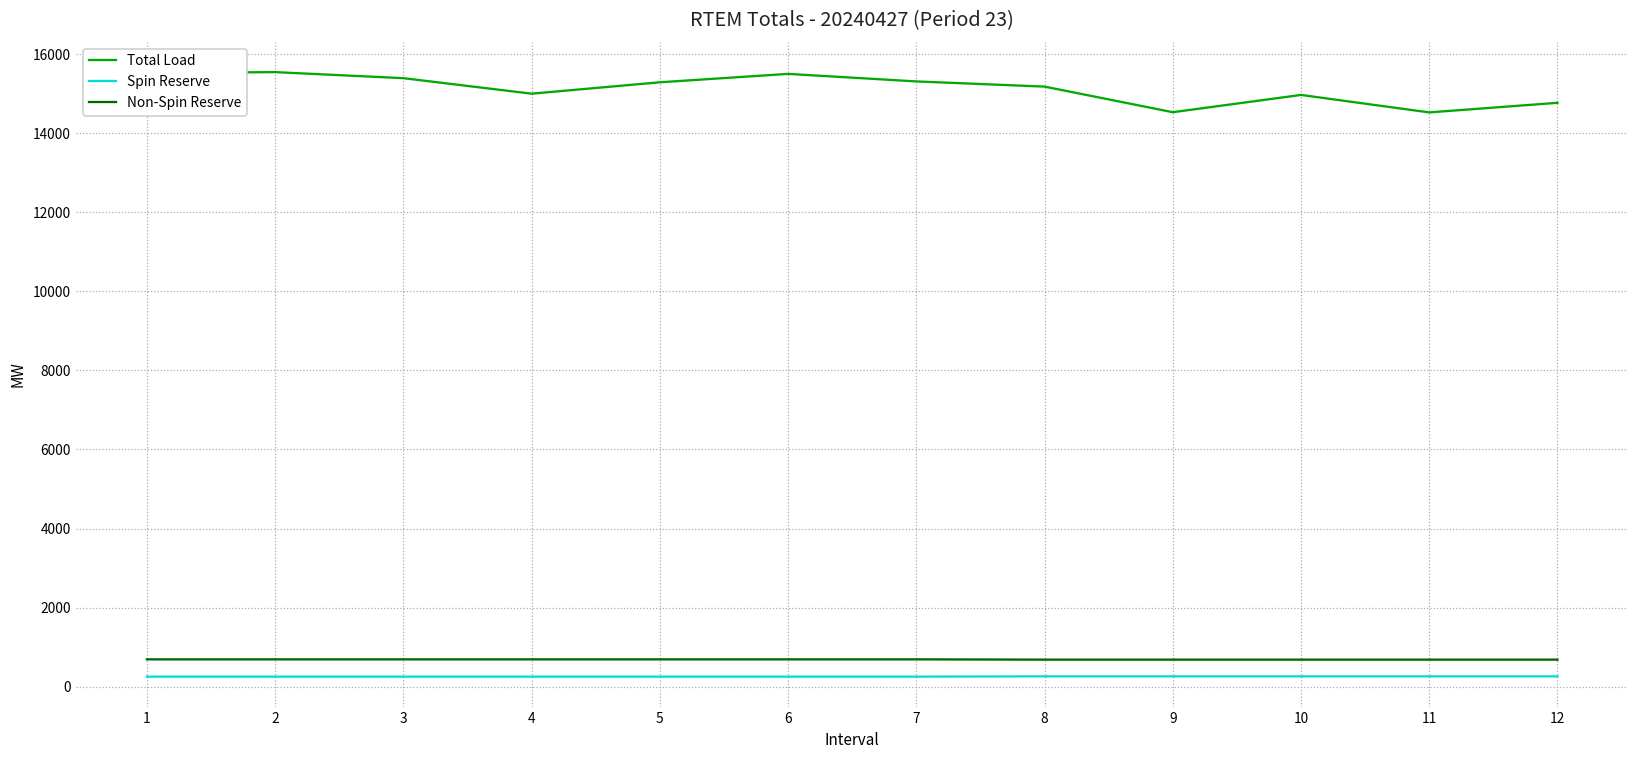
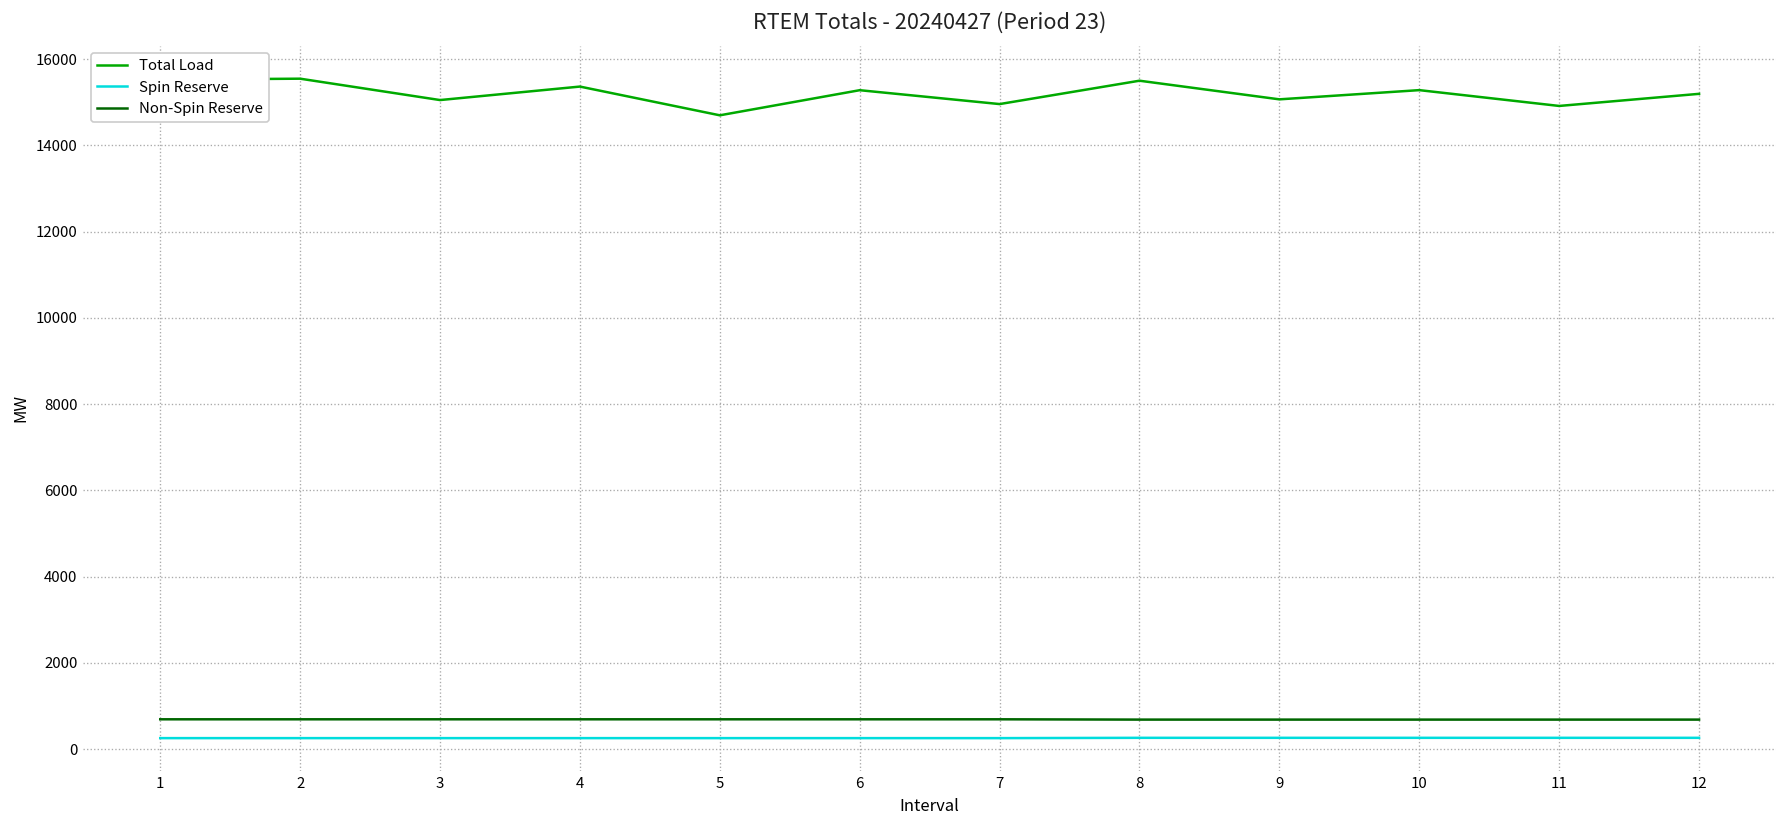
Total Load, 3: 15400 -> 15100
Total Load, 4: 15000 -> 15400
Total Load, 5: 15300 -> 14700
Total Load, 6: 15500 -> 15300
Total Load, 7: 15300 -> 15000
Total Load, 8: 15200 -> 15500
Total Load, 9: 14500 -> 15100
Total Load, 10: 15000 -> 15300
Total Load, 11: 14500 -> 14900
Total Load, 12: 14800 -> 15200
